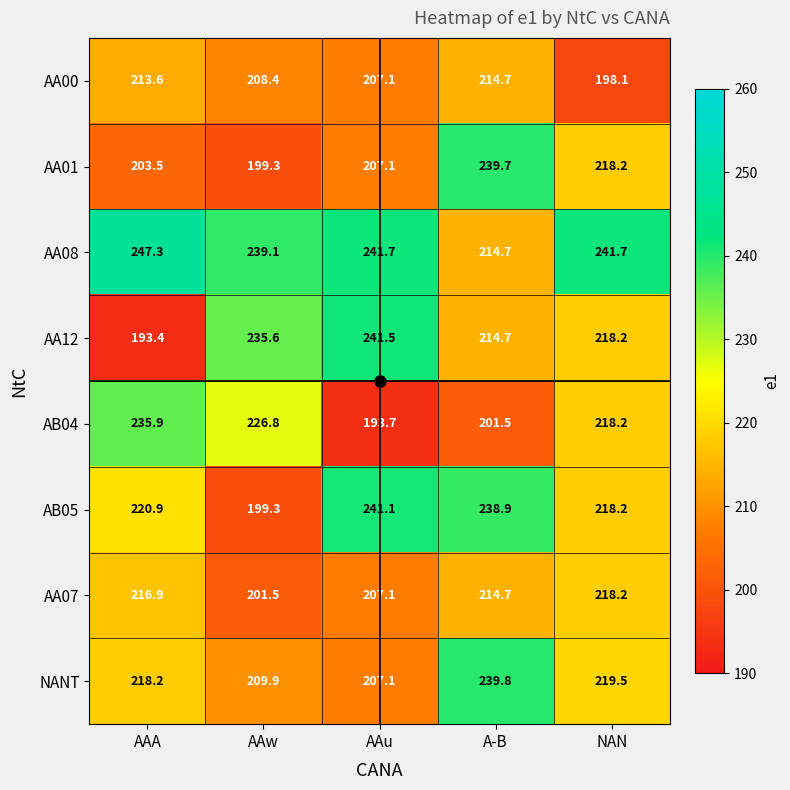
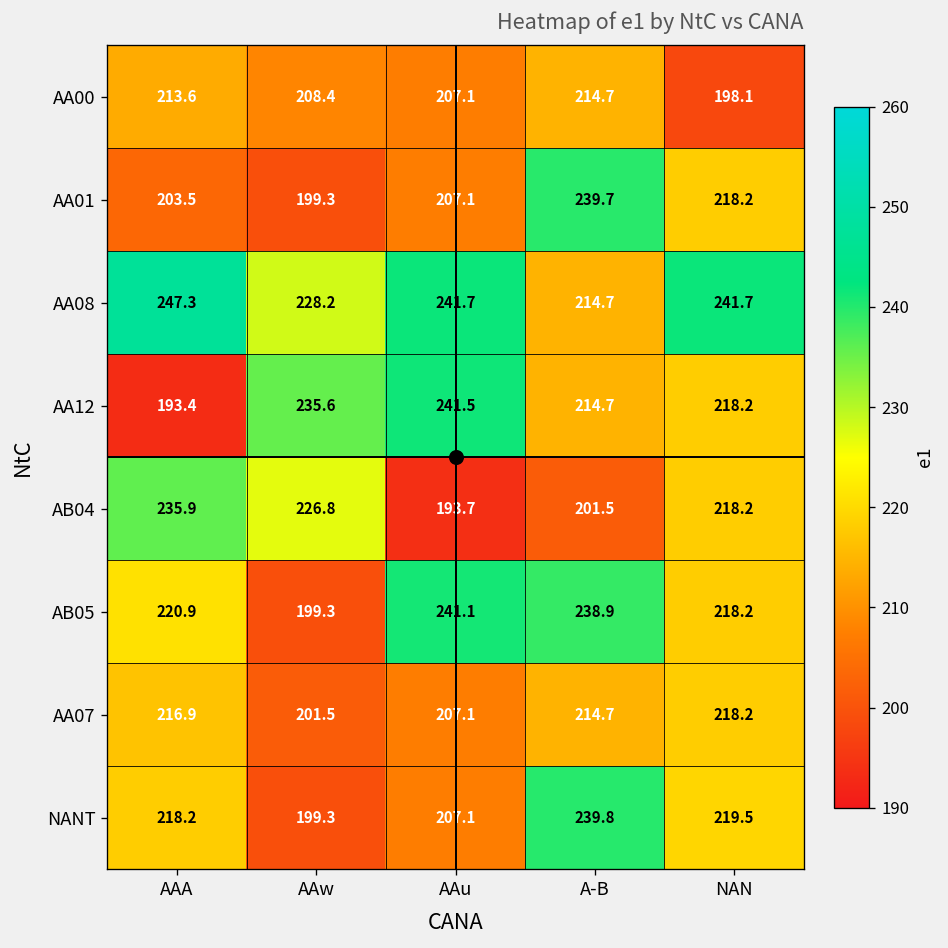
AA08, AAw: 239.1 -> 228.2
NANT, AAw: 209.9 -> 199.3
